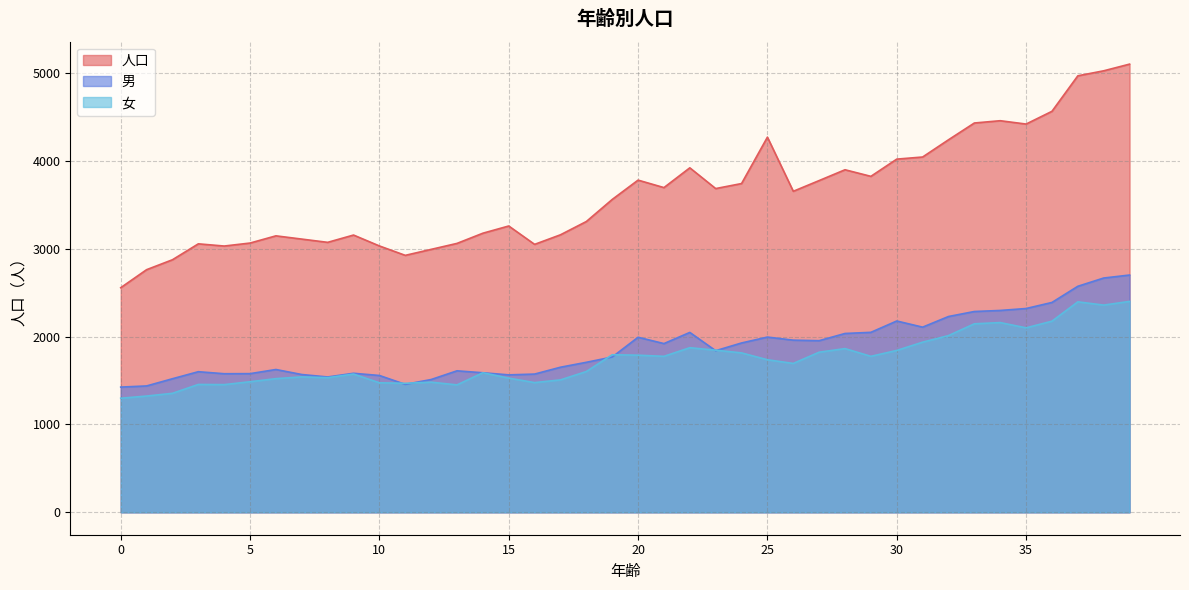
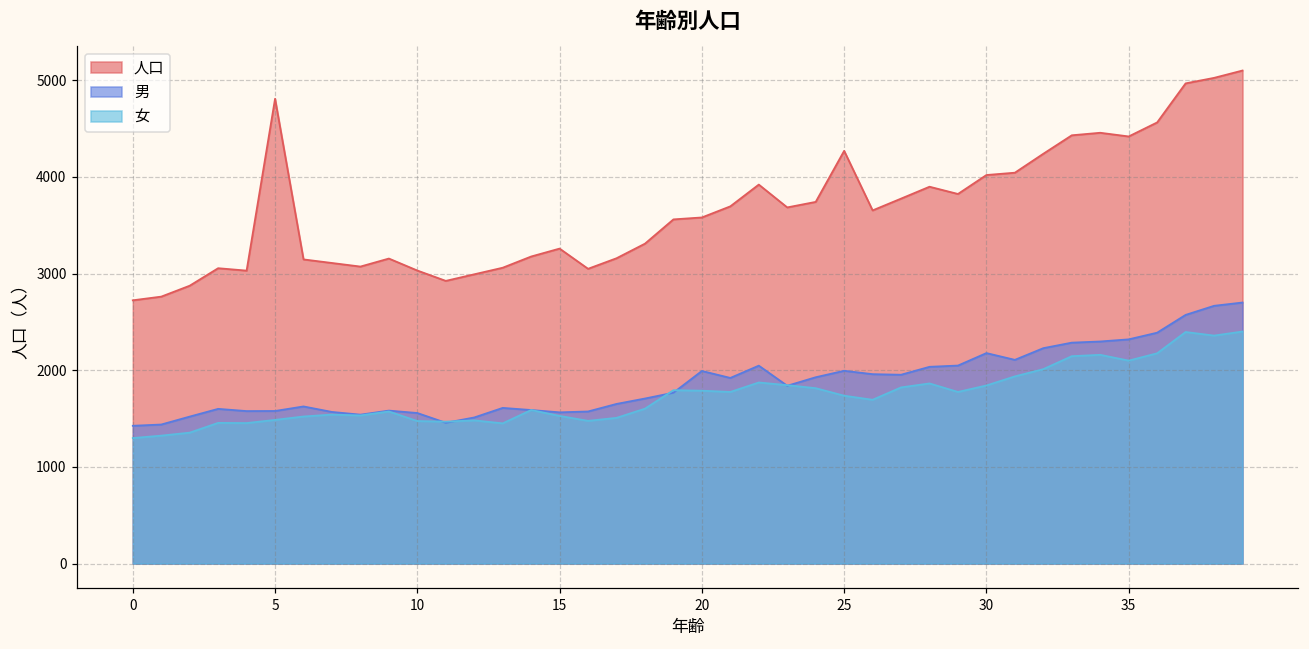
人口, 0: 2600 -> 2700
人口, 5: 3100 -> 4800
人口, 20: 3800 -> 3600
